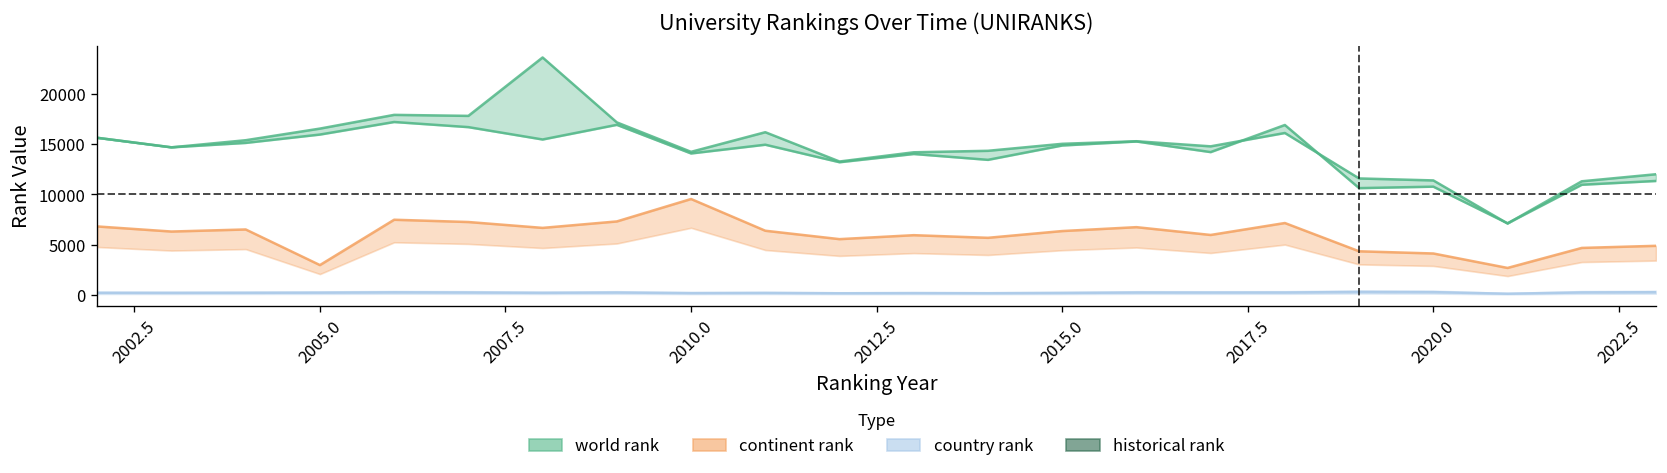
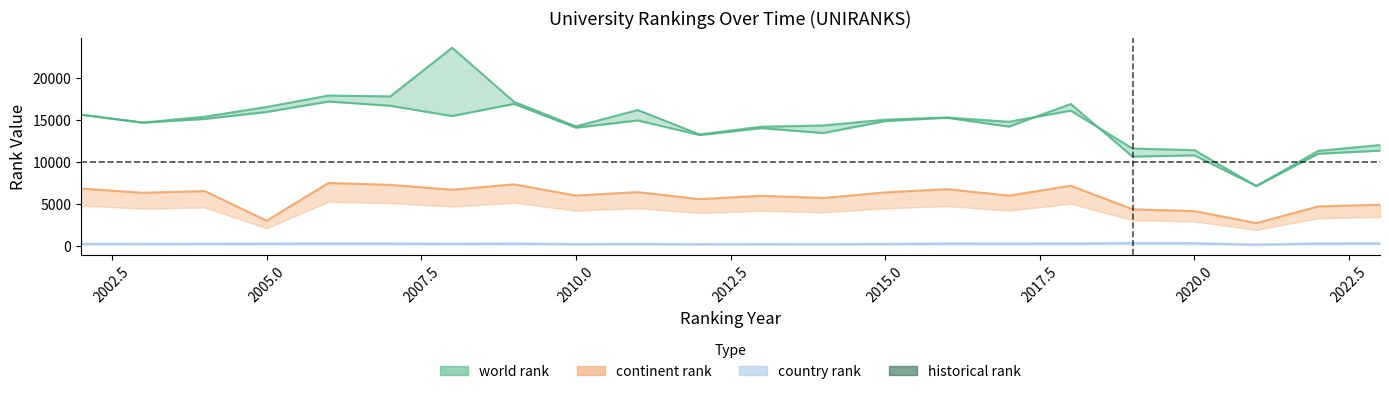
continent rank, 2010.0: 10000 -> 6000
